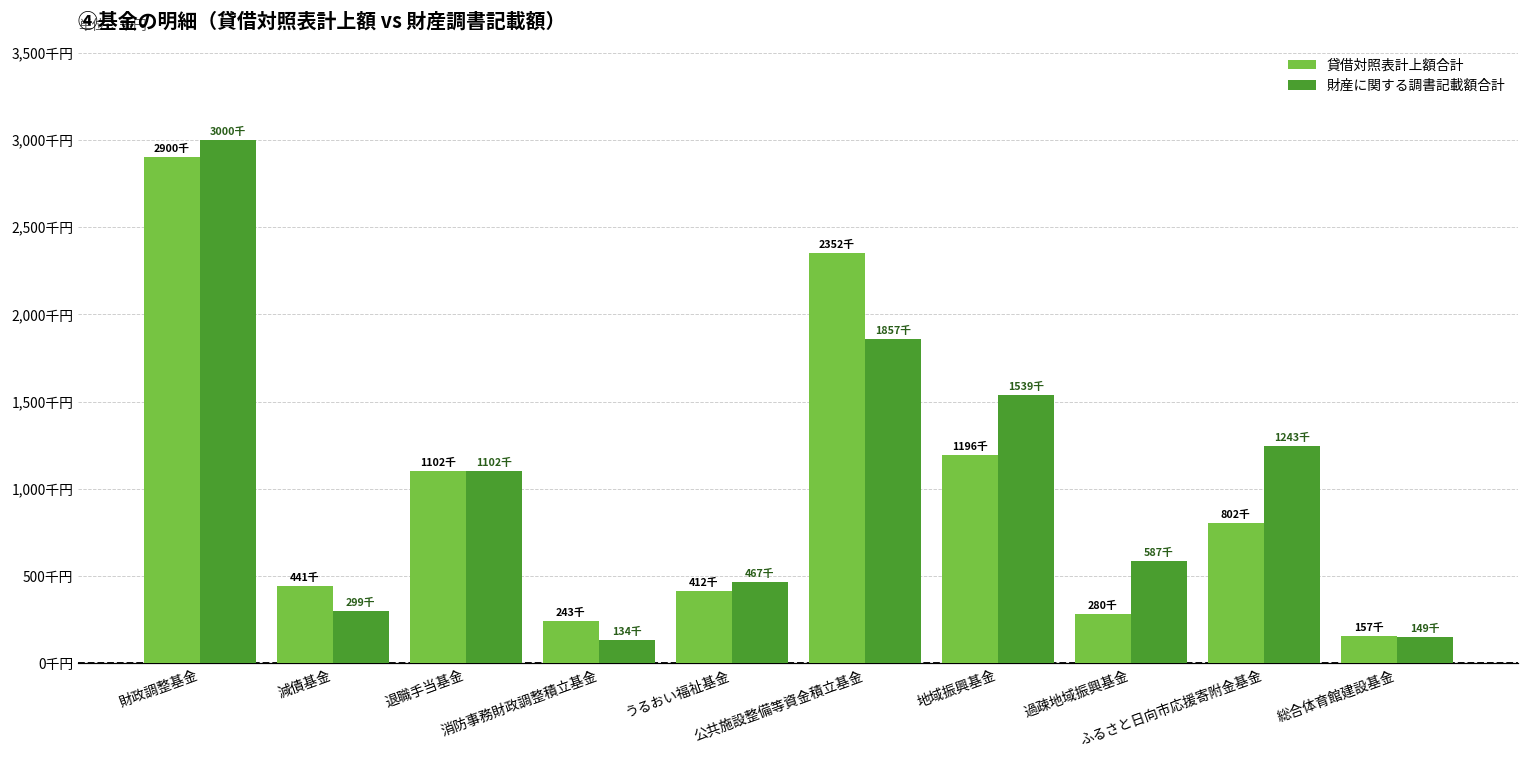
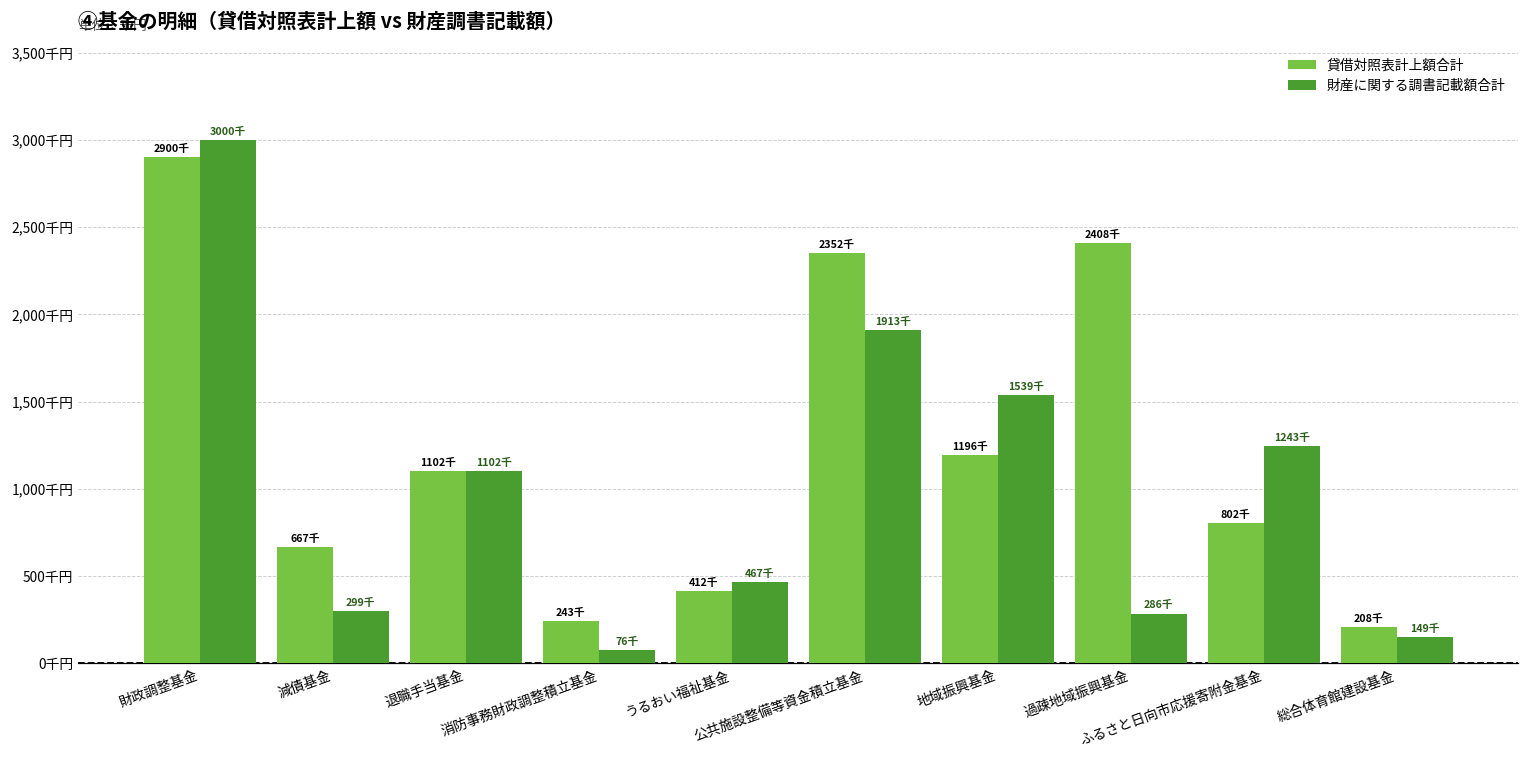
貸借対照表計上額合計, 減債基金: 441千 -> 667千
財産に関する調書記載額合計, 消防事務財政調整積立基金: 134千 -> 76千
財産に関する調書記載額合計, 公共施設整備等資金積立基金: 1857千 -> 1913千
貸借対照表計上額合計, 過疎地域振興基金: 280千 -> 2408千
財産に関する調書記載額合計, 過疎地域振興基金: 587千 -> 286千
貸借対照表計上額合計, 総合体育館建設基金: 157千 -> 208千
